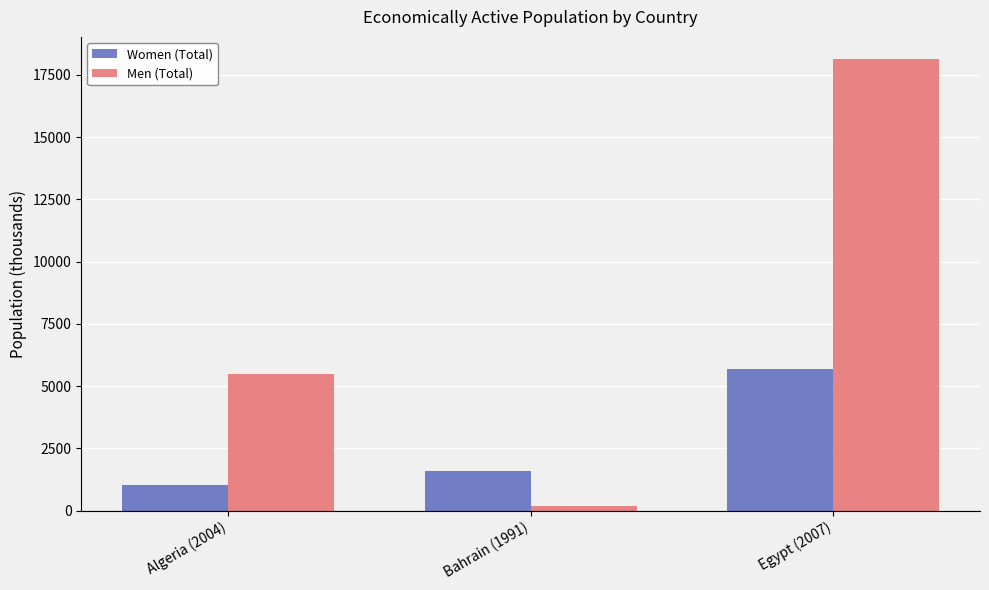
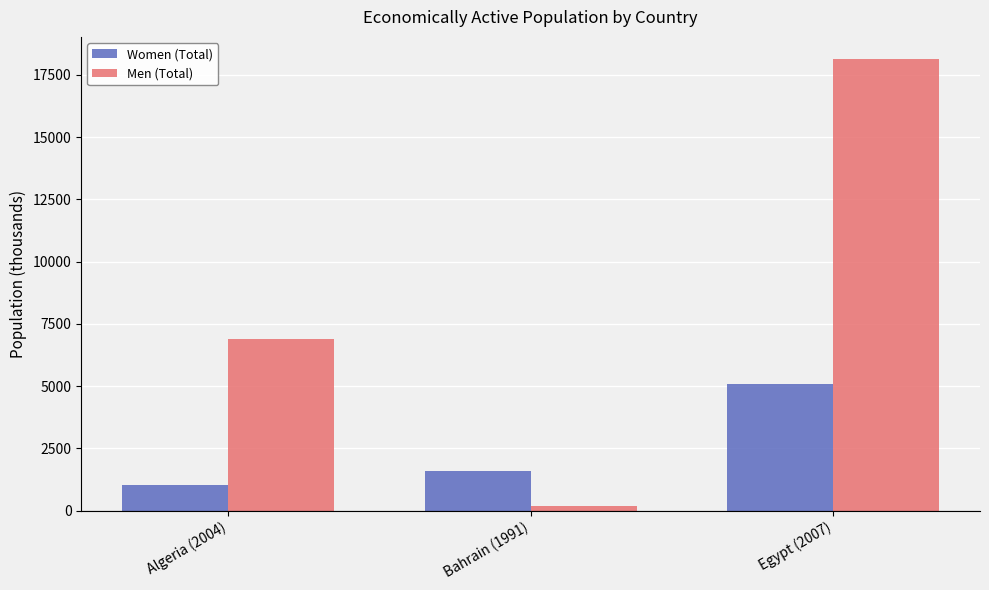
Men (Total), Algeria (2004): 5500 -> 6900
Women (Total), Egypt (2007): 5700 -> 5100
